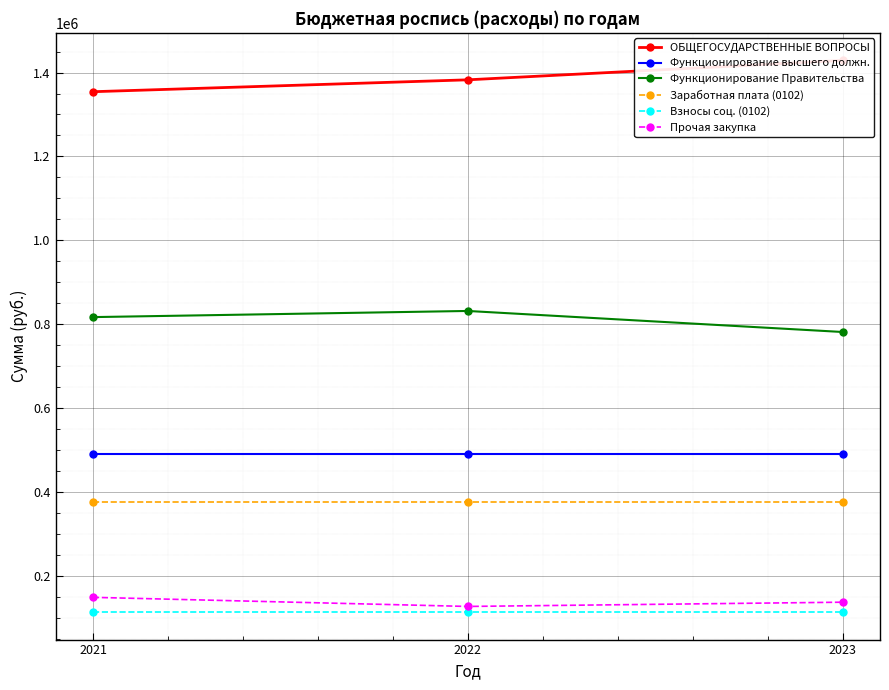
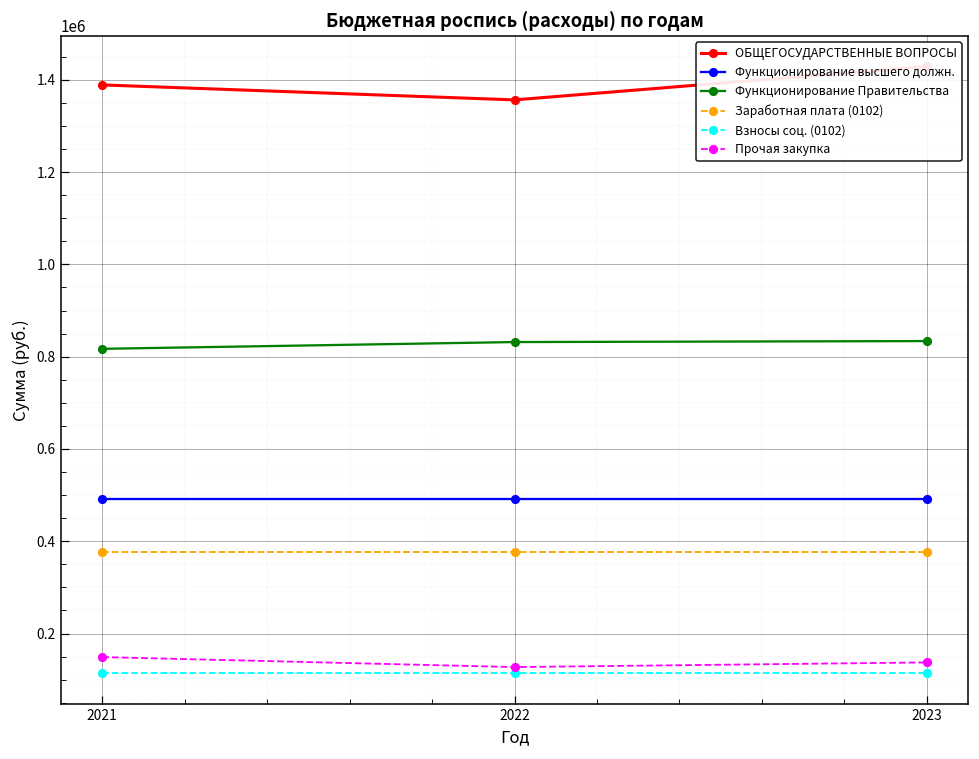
ОБЩЕГОСУДАРСТВЕННЫЕ ВОПРОСЫ, 2021: 1350000 -> 1390000
ОБЩЕГОСУДАРСТВЕННЫЕ ВОПРОСЫ, 2022: 1380000 -> 1360000
Функционирование Правительства, 2023: 780000 -> 830000
